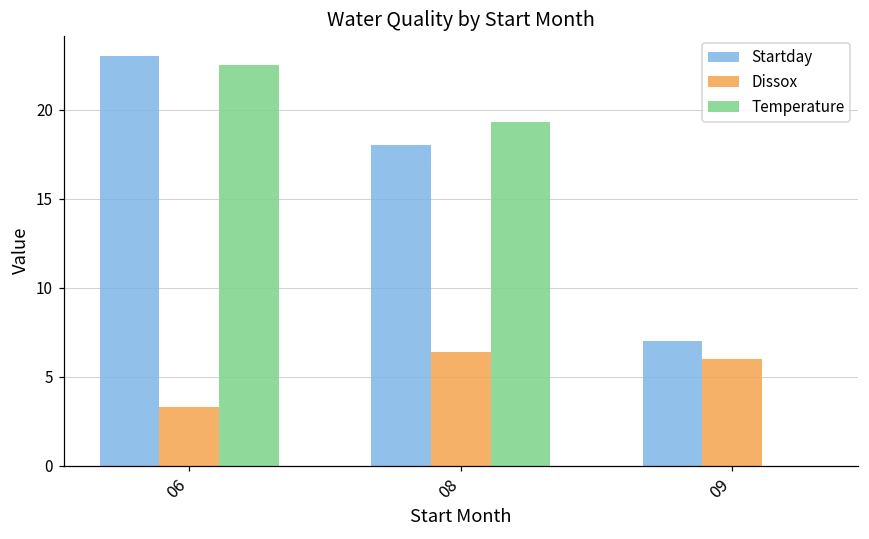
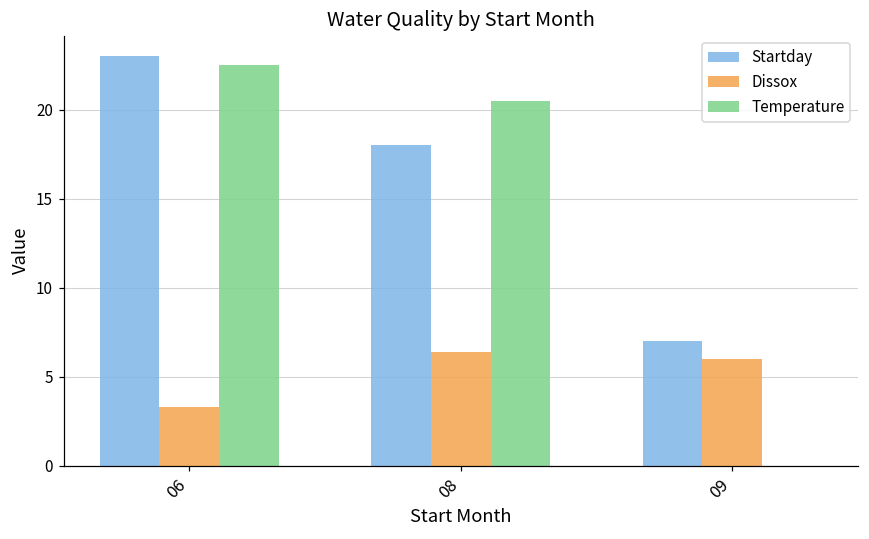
Temperature, 08: 19.3 -> 20.5
